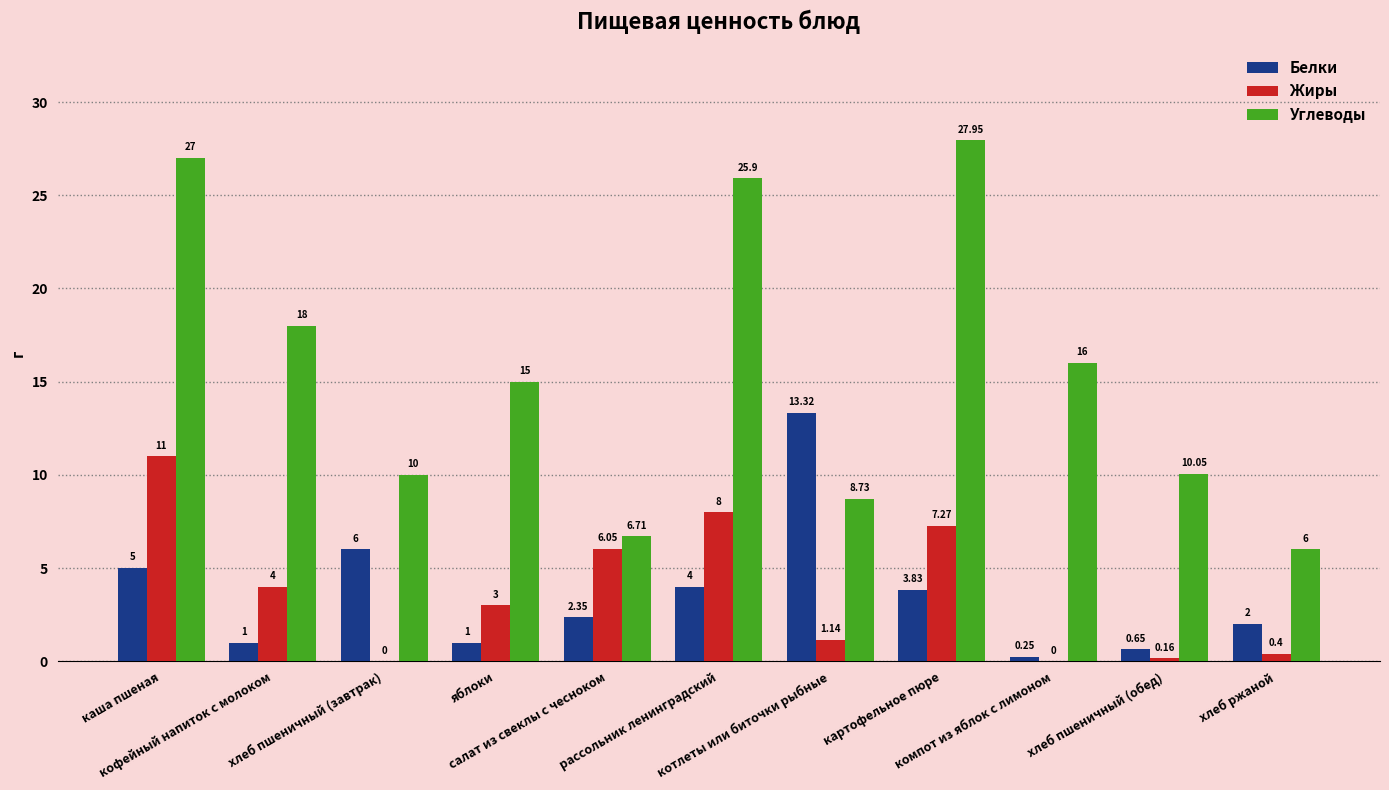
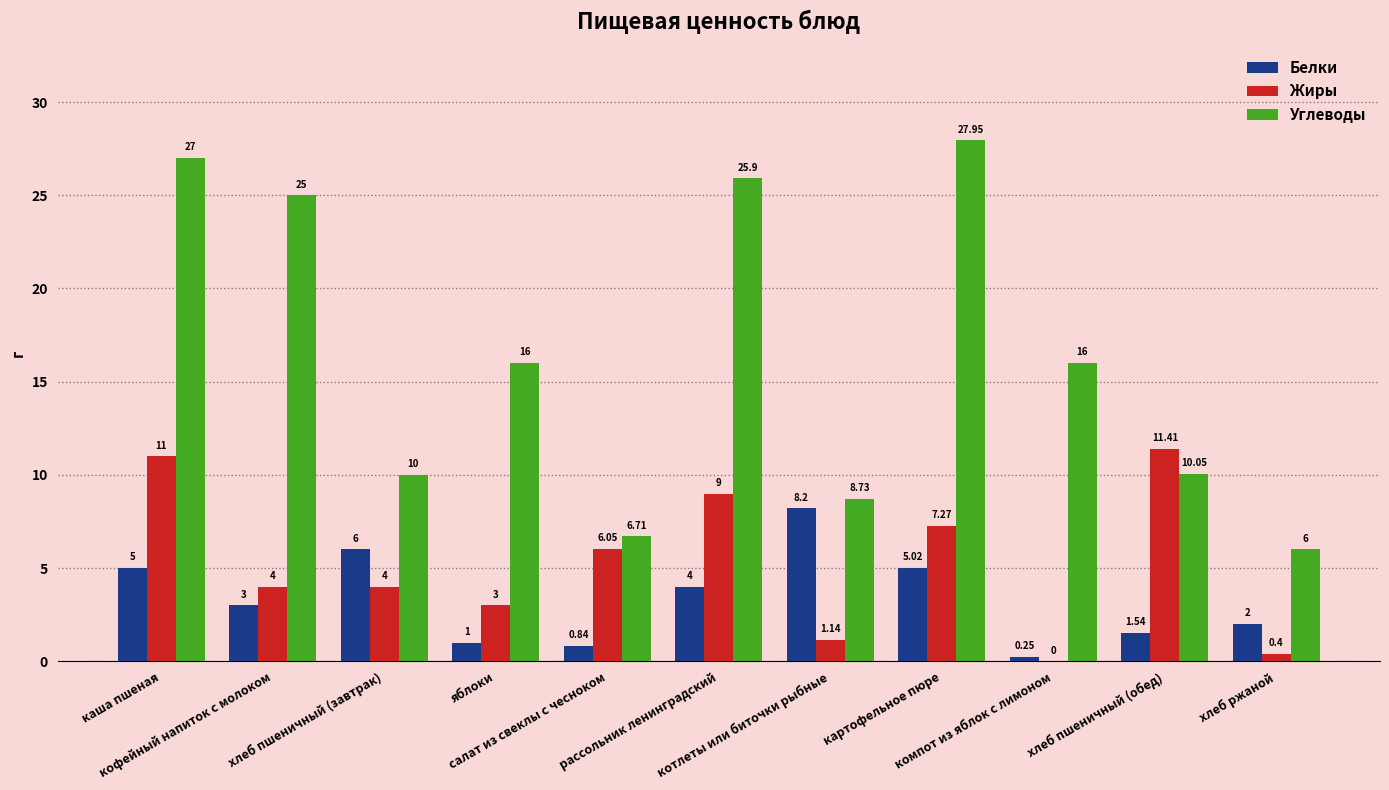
Белки, кофейный напиток с молоком: 1 -> 3
Углеводы, кофейный напиток с молоком: 18 -> 25
Жиры, хлеб пшеничный (завтрак): 0 -> 4
Углеводы, яблоки: 15 -> 16
Белки, салат из свеклы с чесноком: 2.35 -> 0.84
Жиры, рассольник ленинградский: 8 -> 9
Белки, котлеты или биточки рыбные: 13.32 -> 8.2
Белки, картофельное пюре: 3.83 -> 5.02
Белки, хлеб пшеничный (обед): 0.65 -> 1.54
Жиры, хлеб пшеничный (обед): 0.16 -> 11.41
